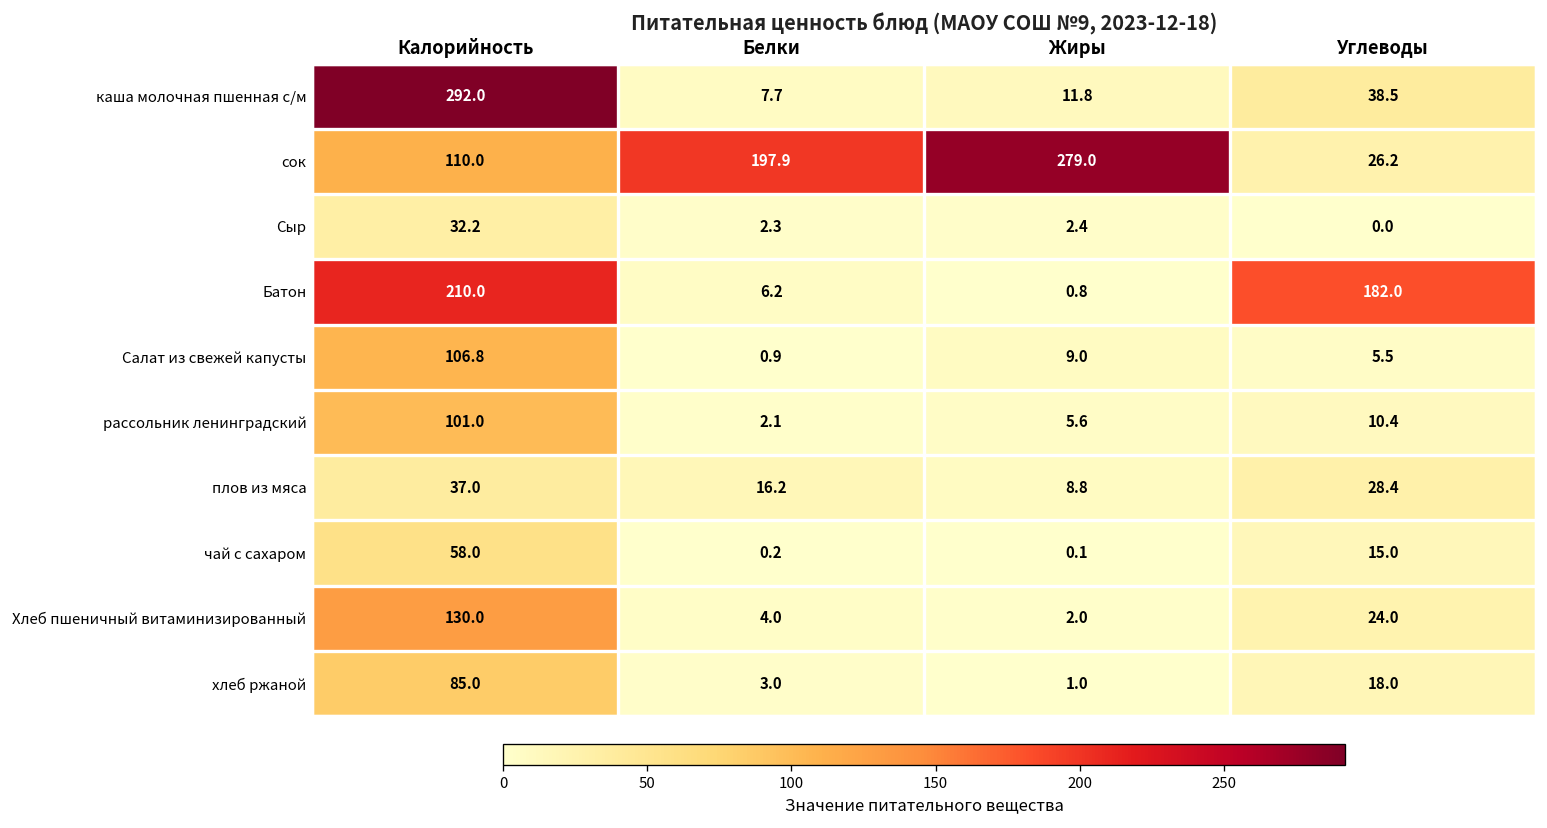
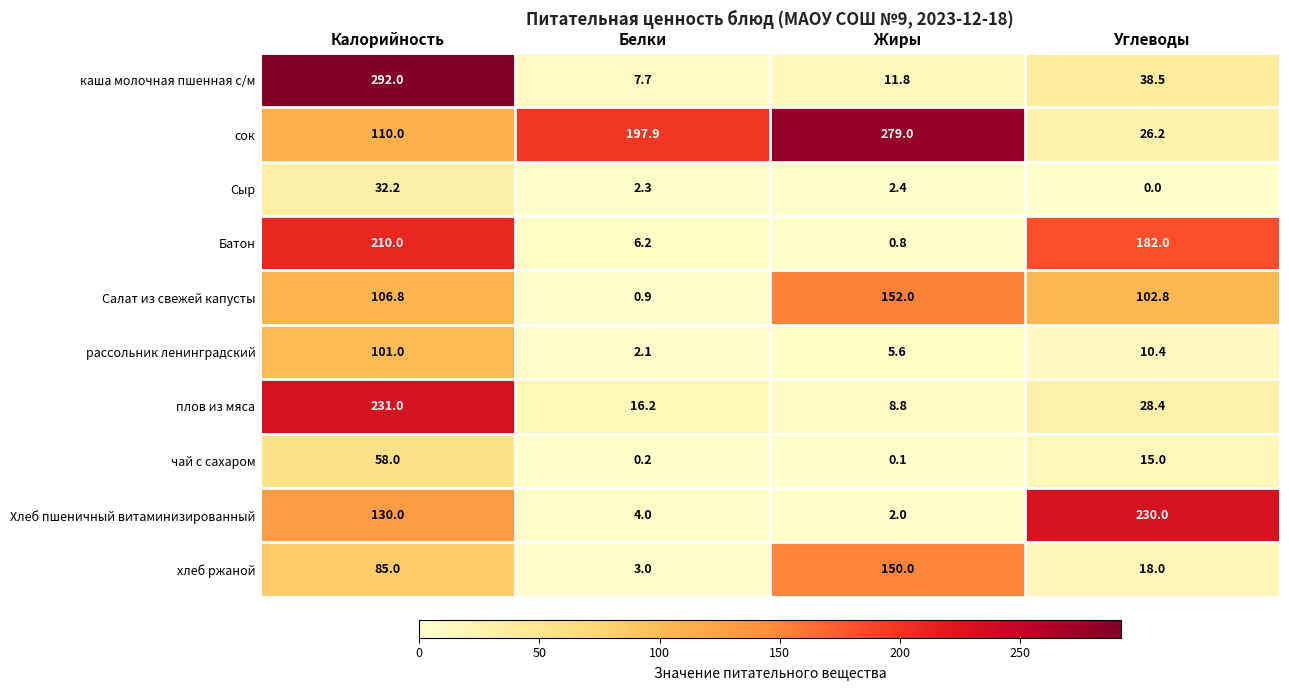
Салат из свежей капусты, Жиры: 9.0 -> 152.0
Салат из свежей капусты, Углеводы: 5.5 -> 102.8
плов из мяса, Калорийность: 37.0 -> 231.0
Хлеб пшеничный витаминизированный, Углеводы: 24.0 -> 230.0
хлеб ржаной, Жиры: 1.0 -> 150.0
